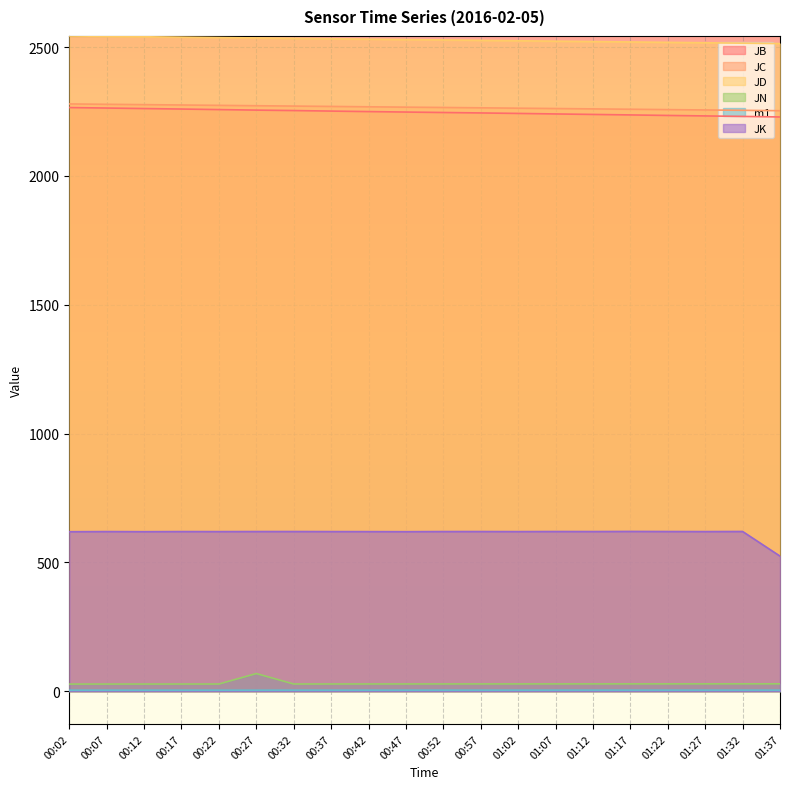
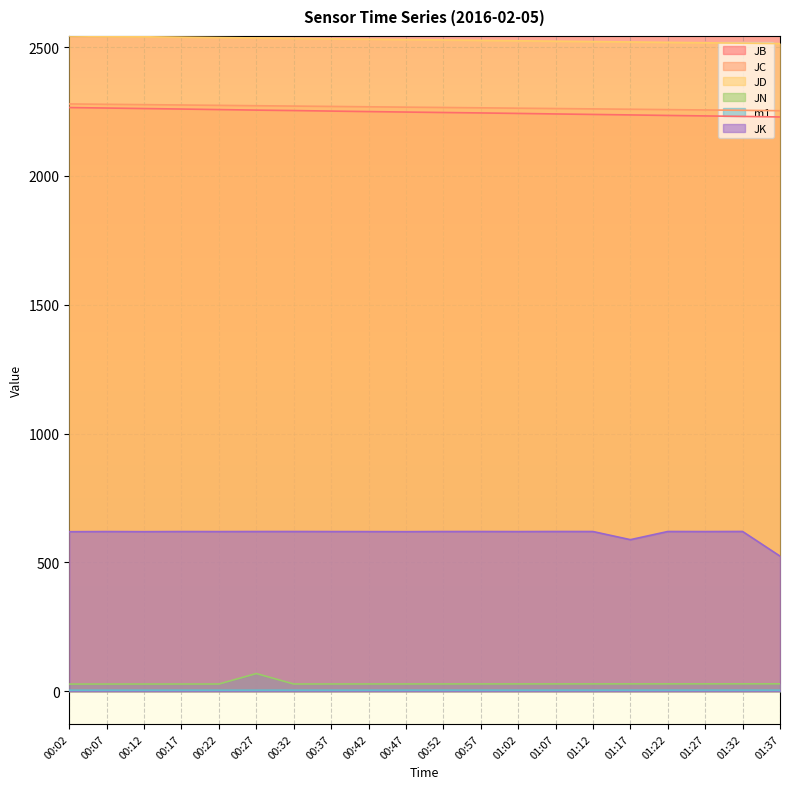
JK, 01:17: 620 -> 590
